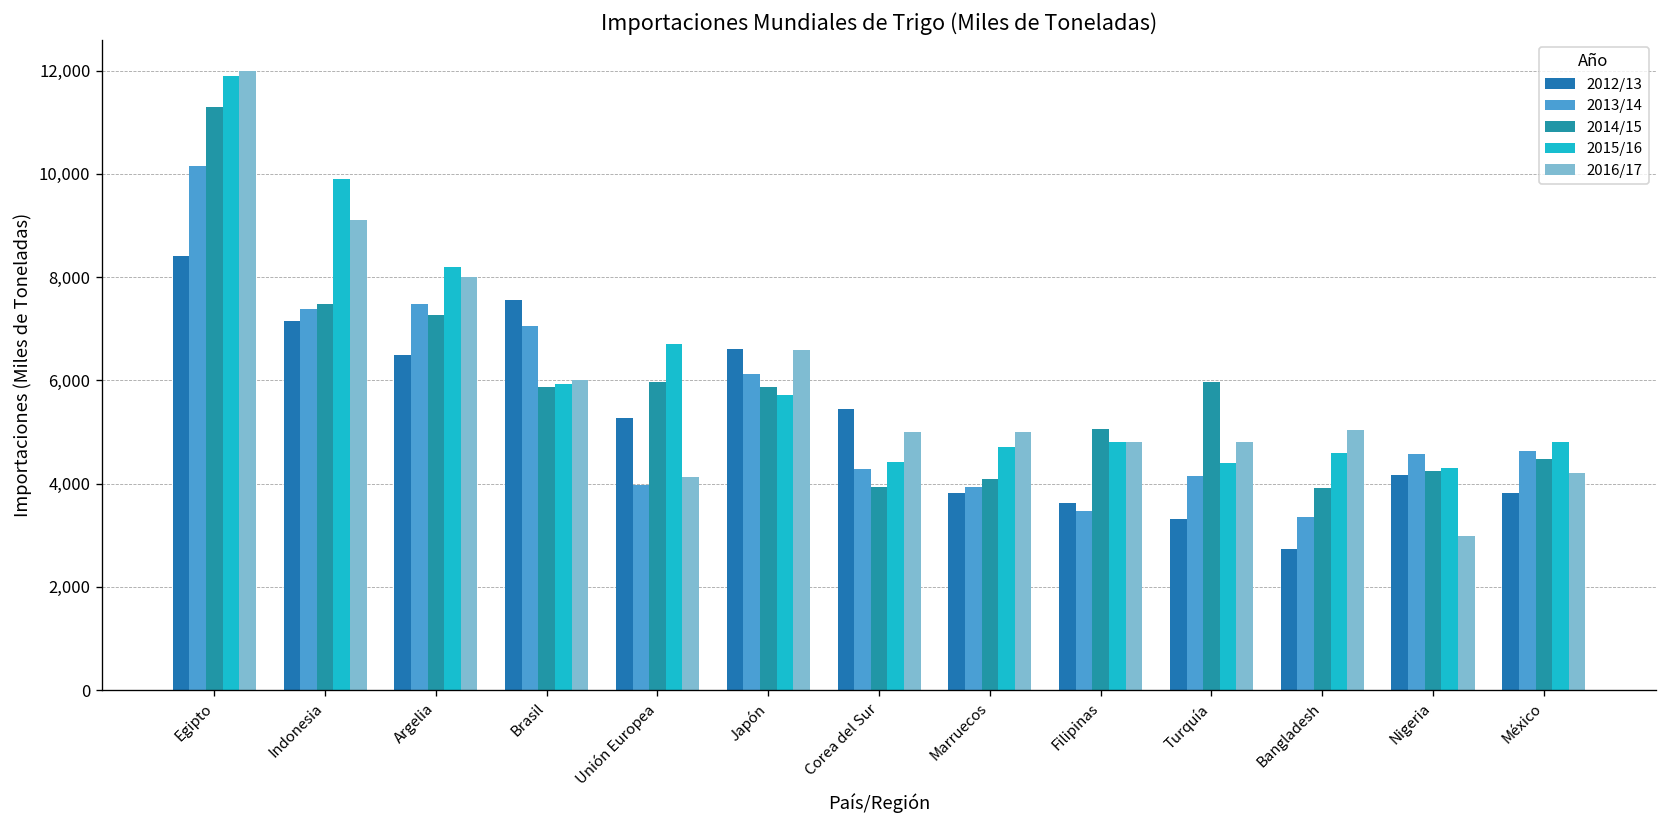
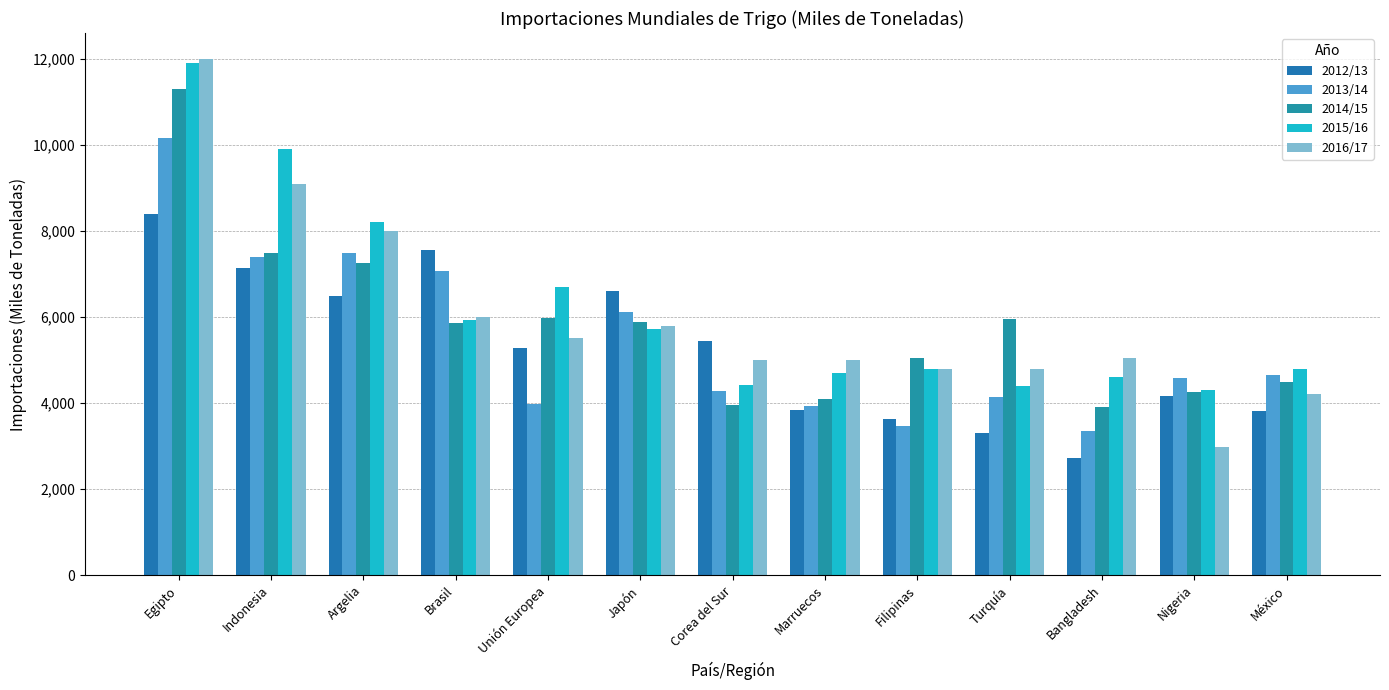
2016/17, Unión Europea: 4,100 -> 5,500
2016/17, Japón: 6,600 -> 5,800
